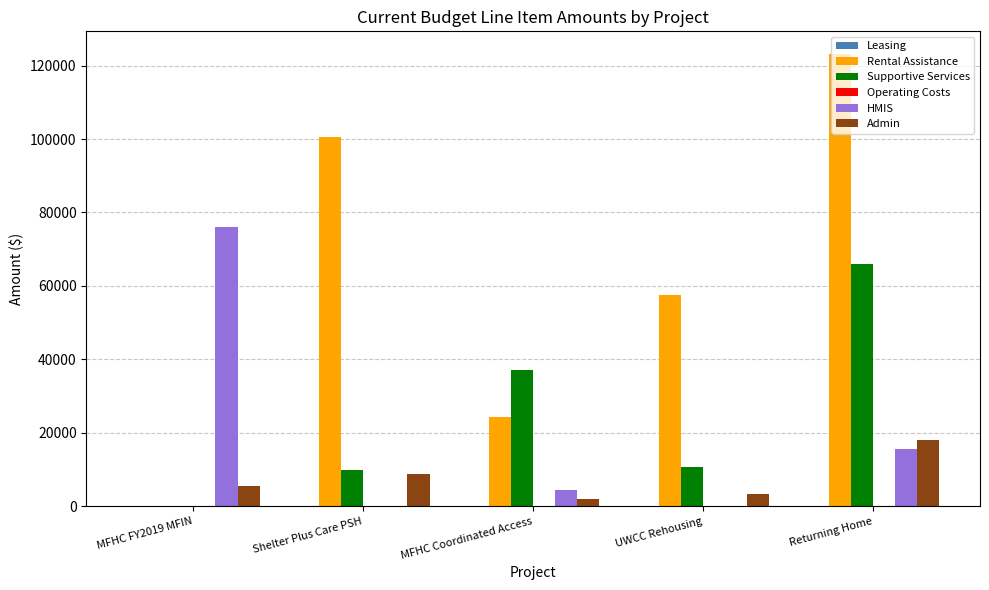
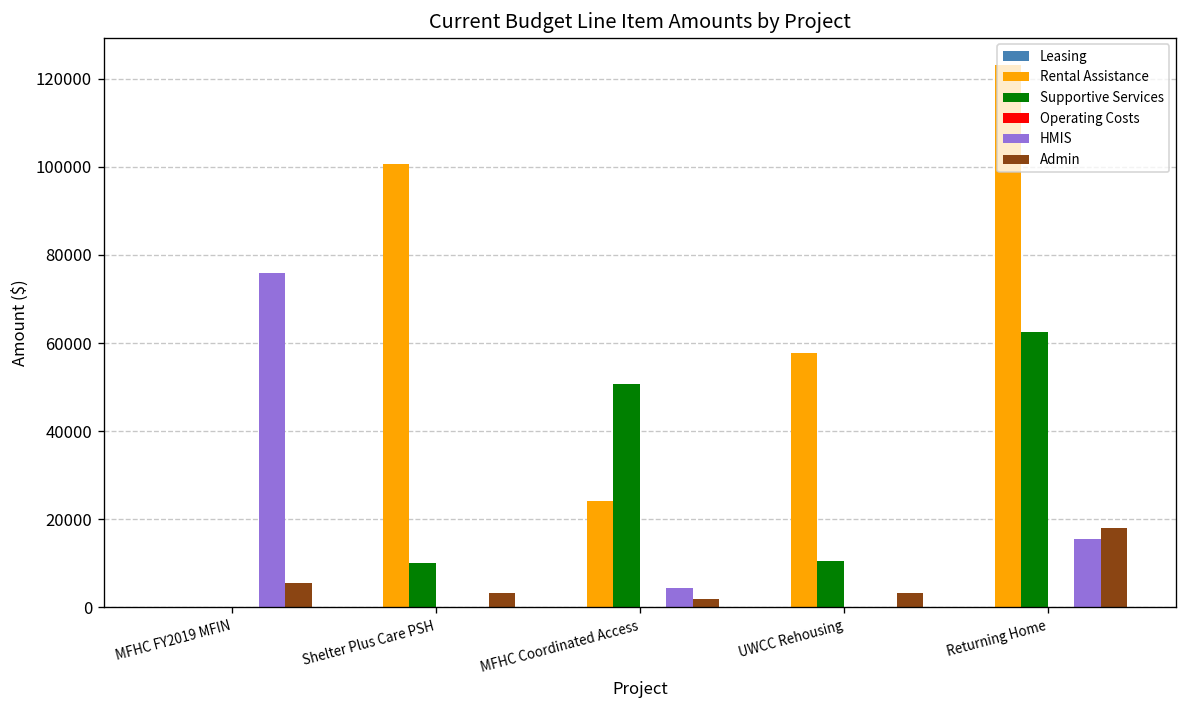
Admin, Shelter Plus Care PSH: 9000 -> 3000
Supportive Services, MFHC Coordinated Access: 37000 -> 51000
Supportive Services, Returning Home: 66000 -> 62000
